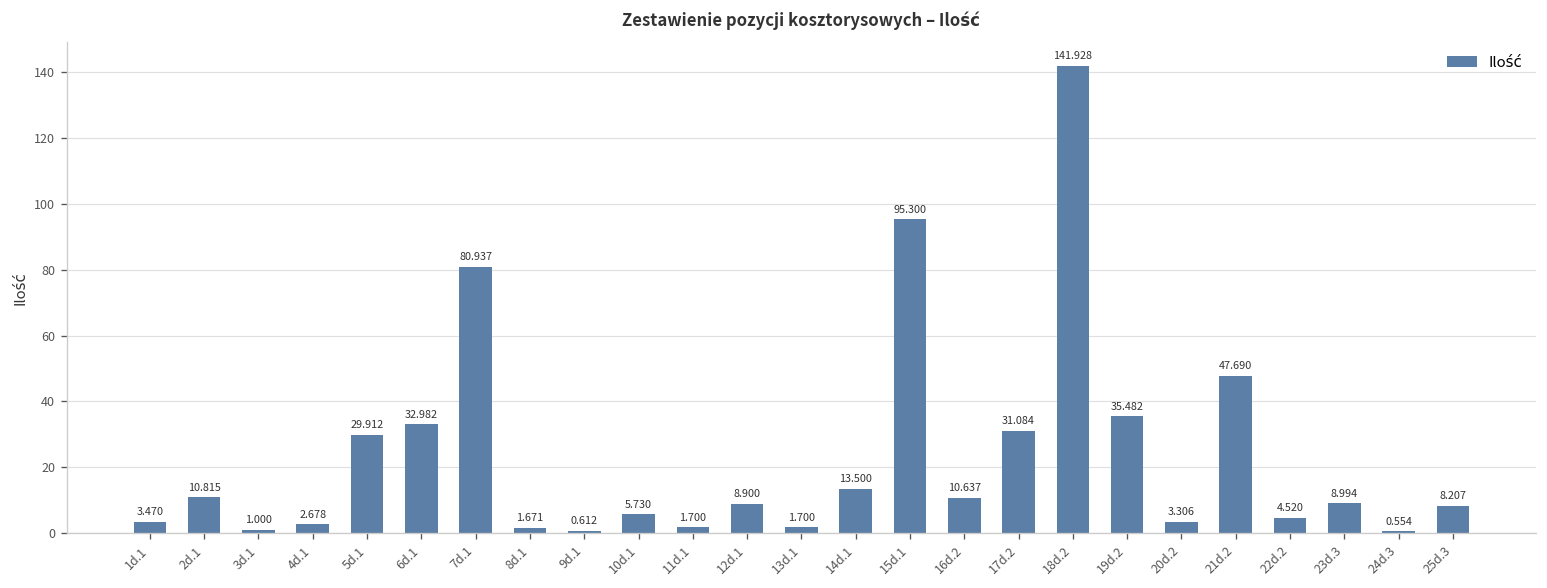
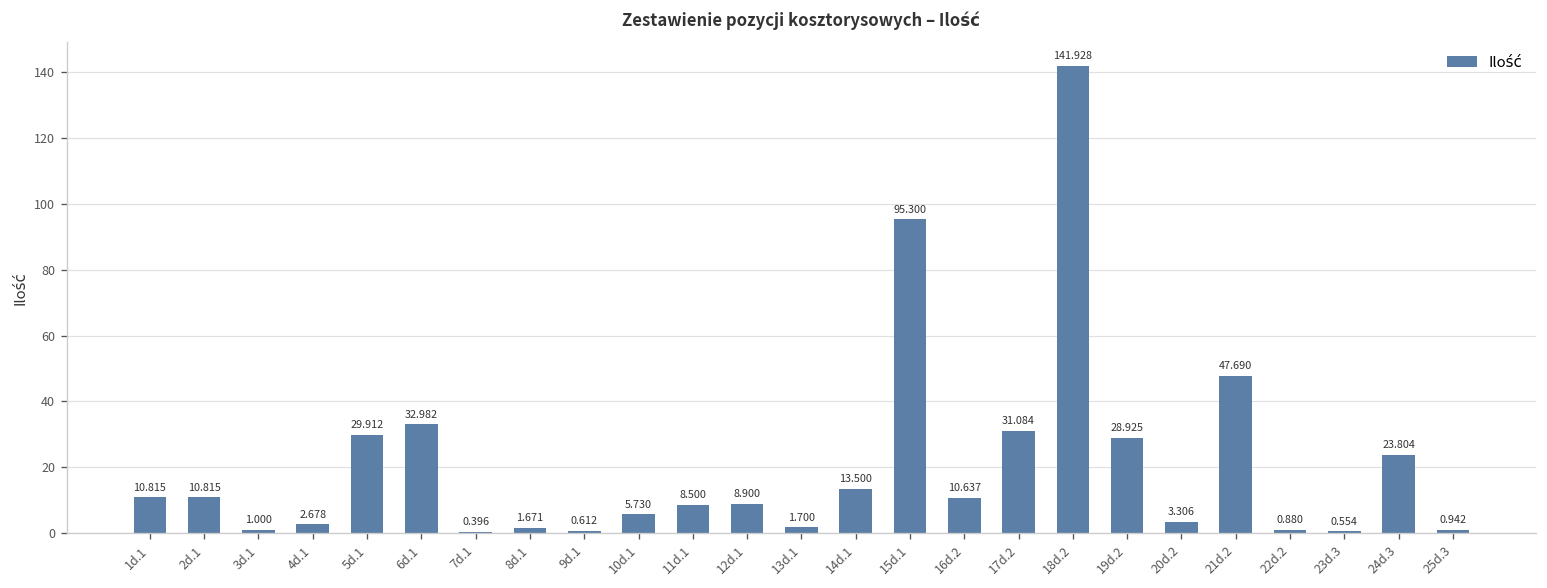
1d.1: 3.470 -> 10.815
7d.1: 80.937 -> 0.396
11d.1: 1.700 -> 8.500
19d.2: 35.482 -> 28.925
22d.2: 4.520 -> 0.880
23d.3: 8.994 -> 0.554
24d.3: 0.554 -> 23.804
25d.3: 8.207 -> 0.942
